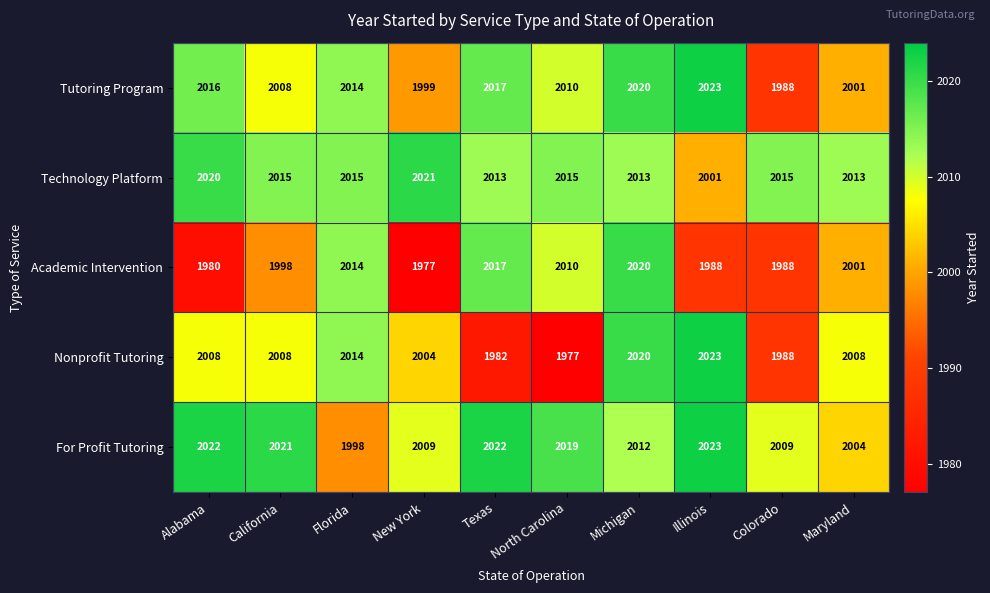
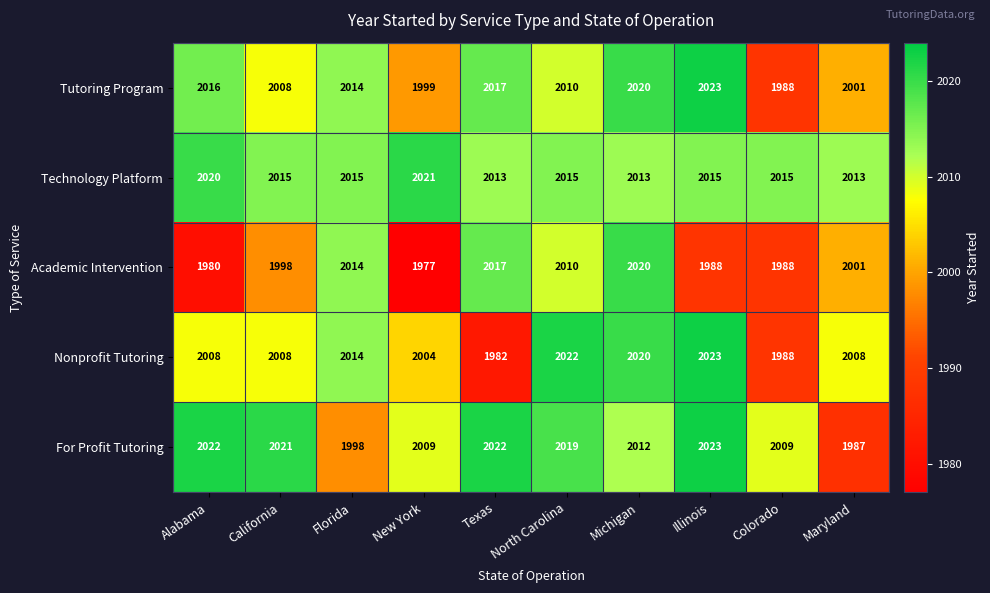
Technology Platform, Illinois: 2001 -> 2015
Nonprofit Tutoring, North Carolina: 1977 -> 2022
For Profit Tutoring, Maryland: 2004 -> 1987
